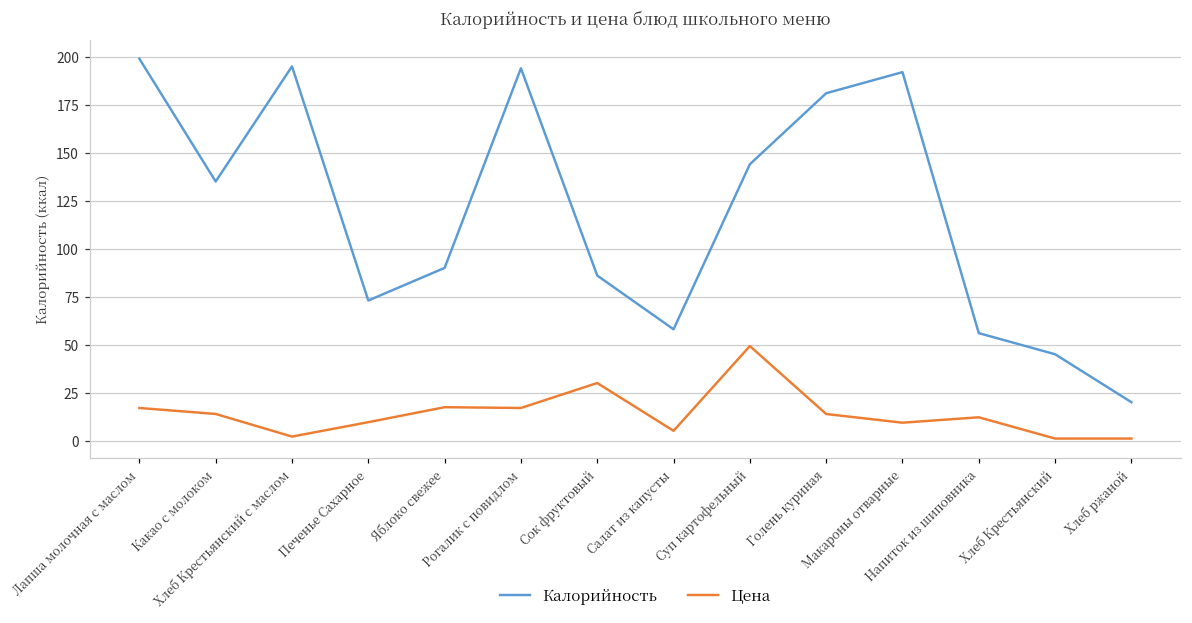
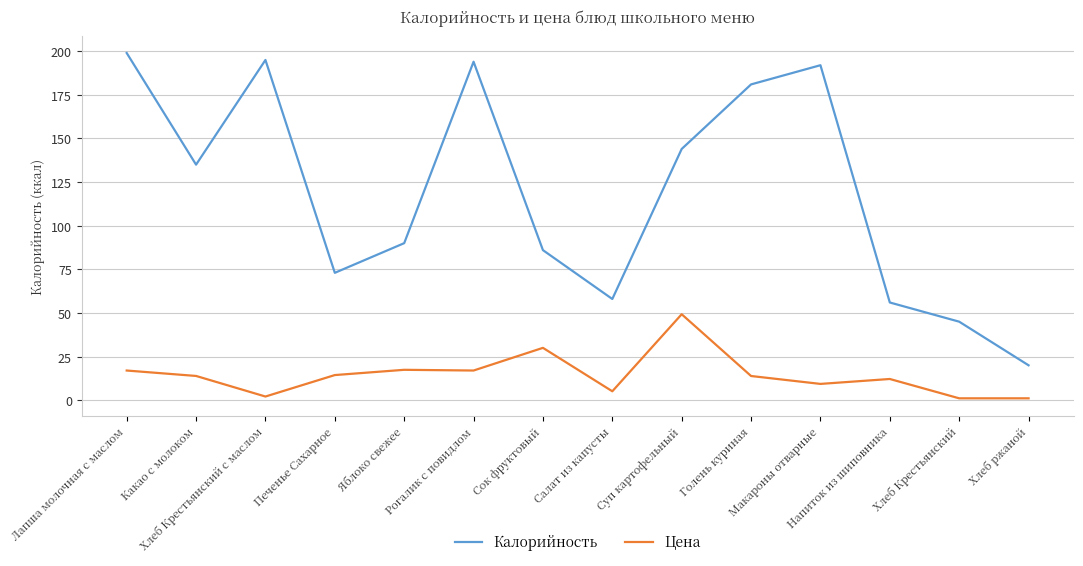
Цена, Печенье Сахарное: 10 -> 14
